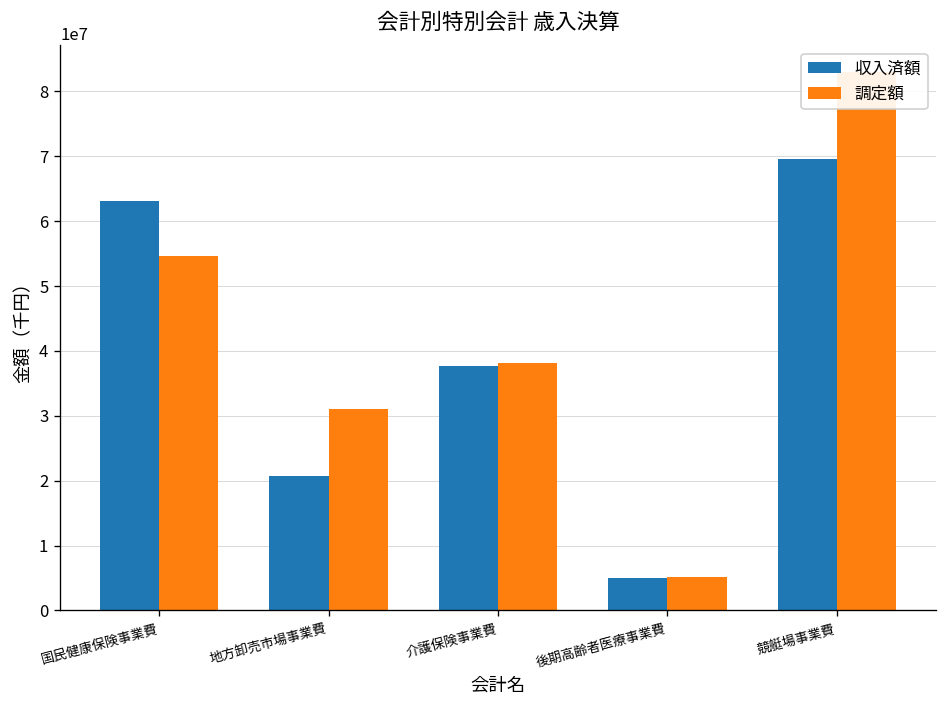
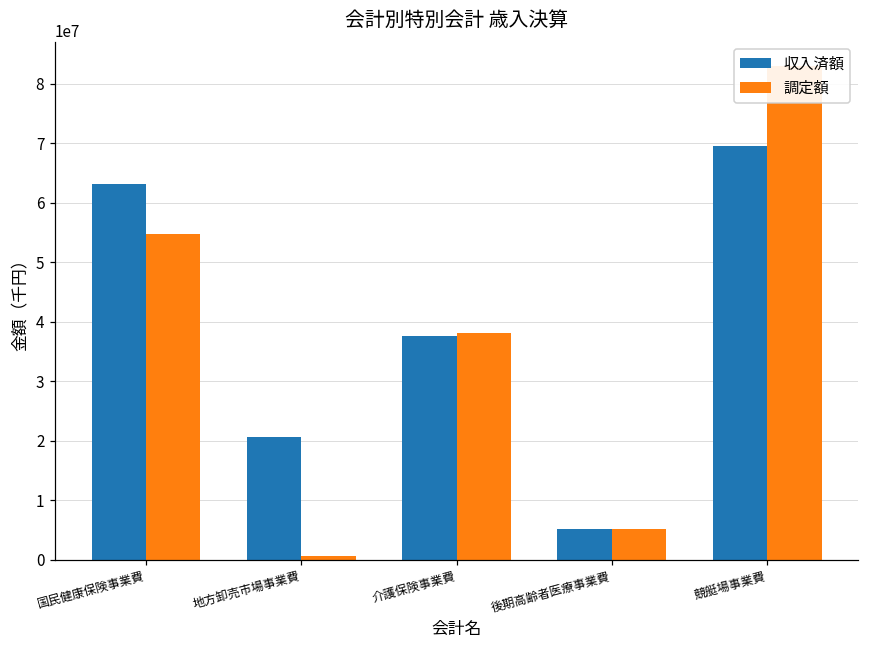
調定額, 地方卸売市場事業費: 31000000 -> 1000000
